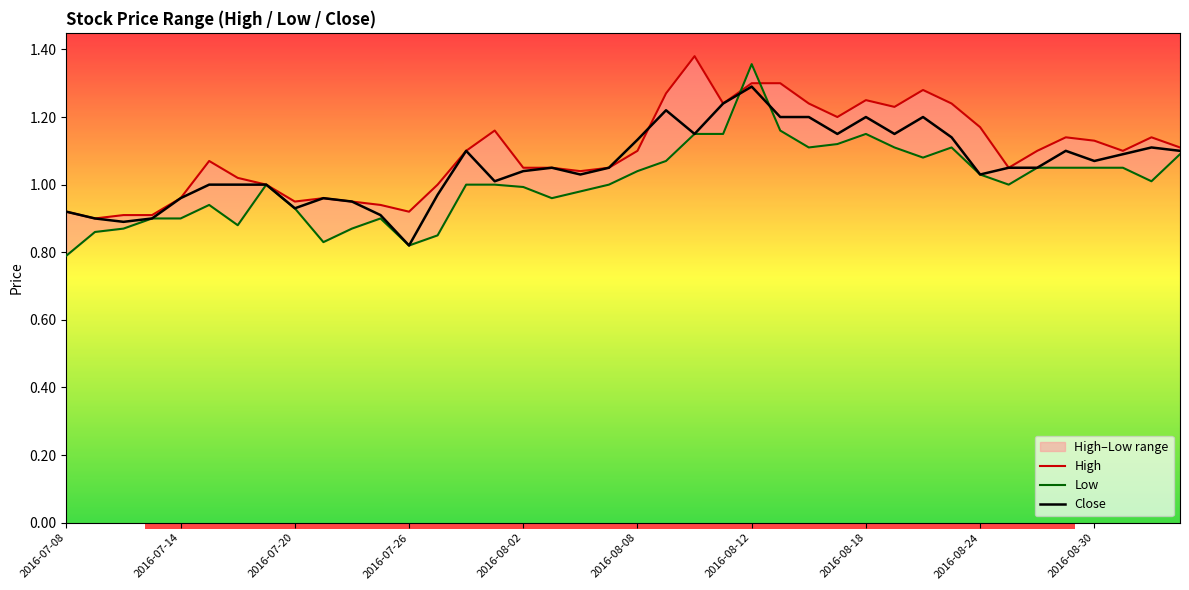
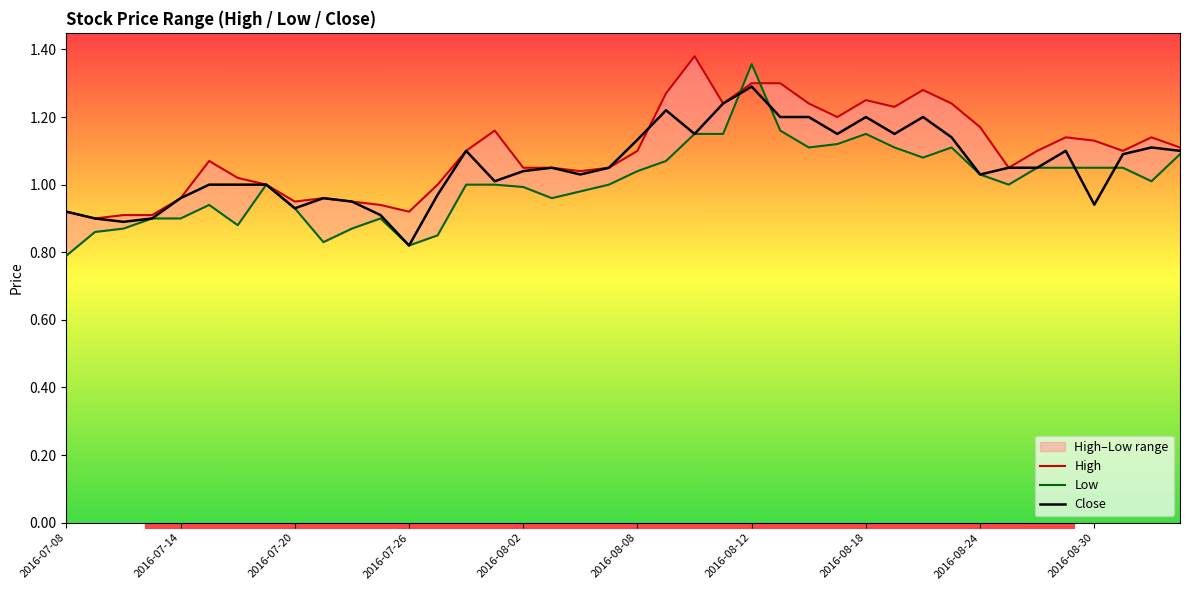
Stock Price Range (High / Low / Close), Close, 2016-08-30: 1.07 -> 0.94
